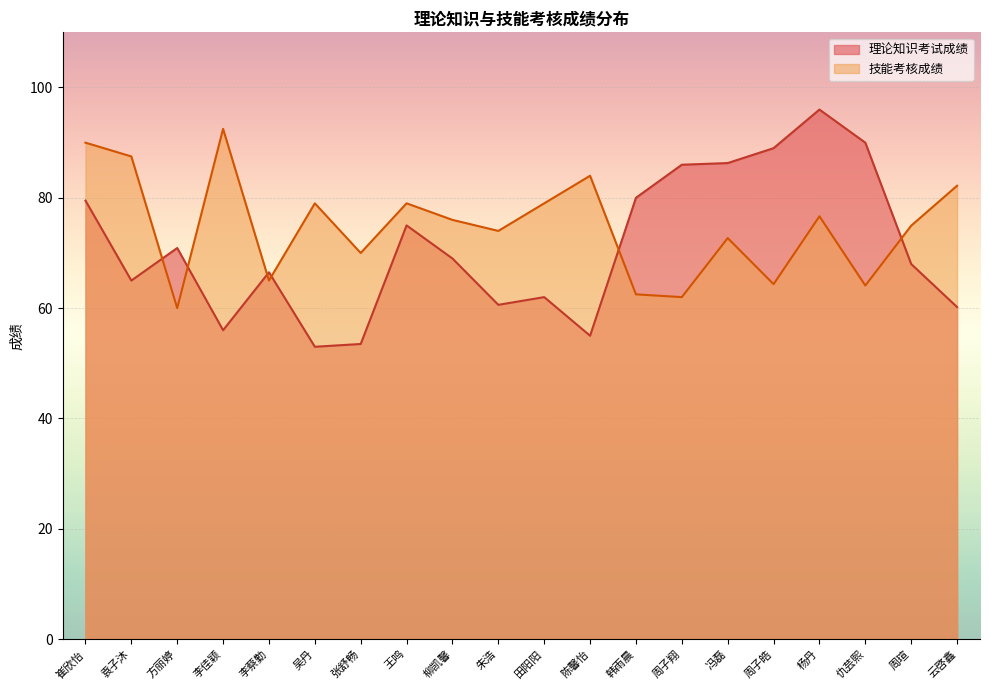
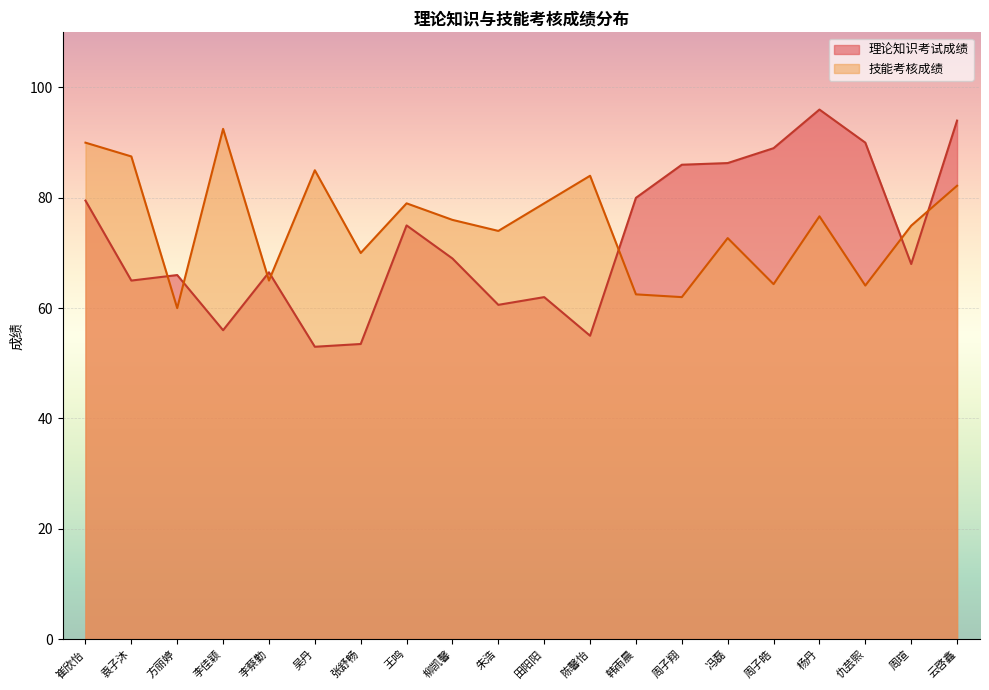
理论知识考试成绩, 方丽婷: 71 -> 66
技能考核成绩, 吴丹: 79 -> 85
理论知识考试成绩, 云啓鑫: 60 -> 94
